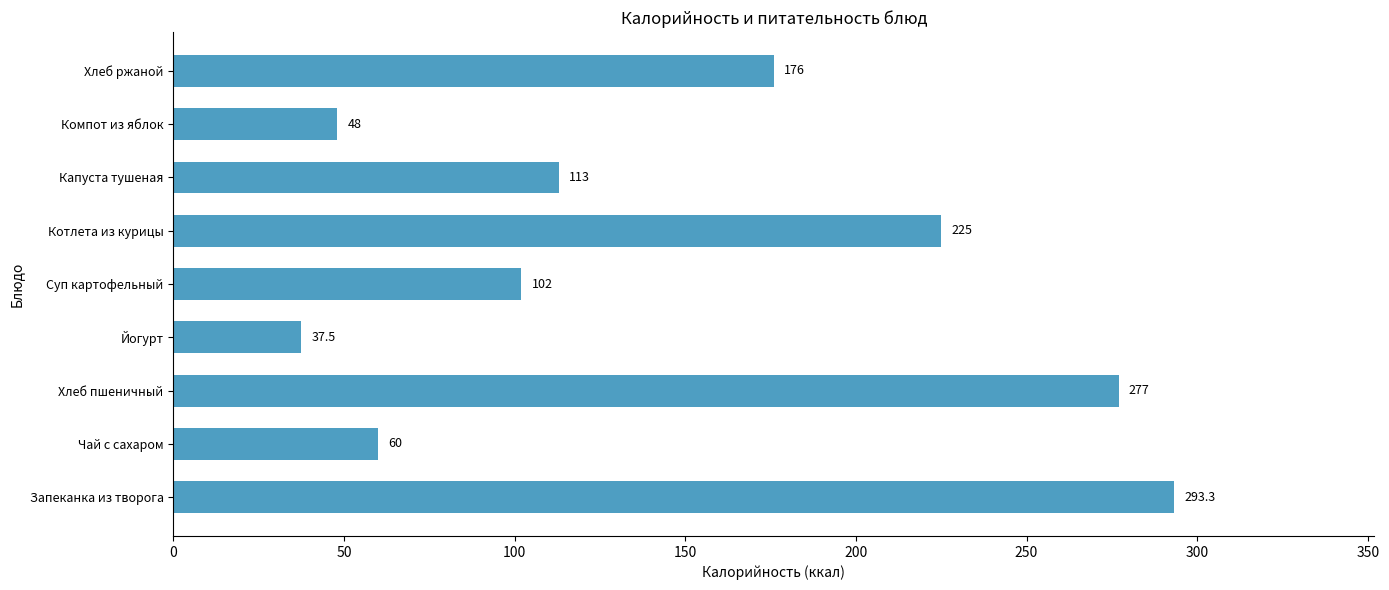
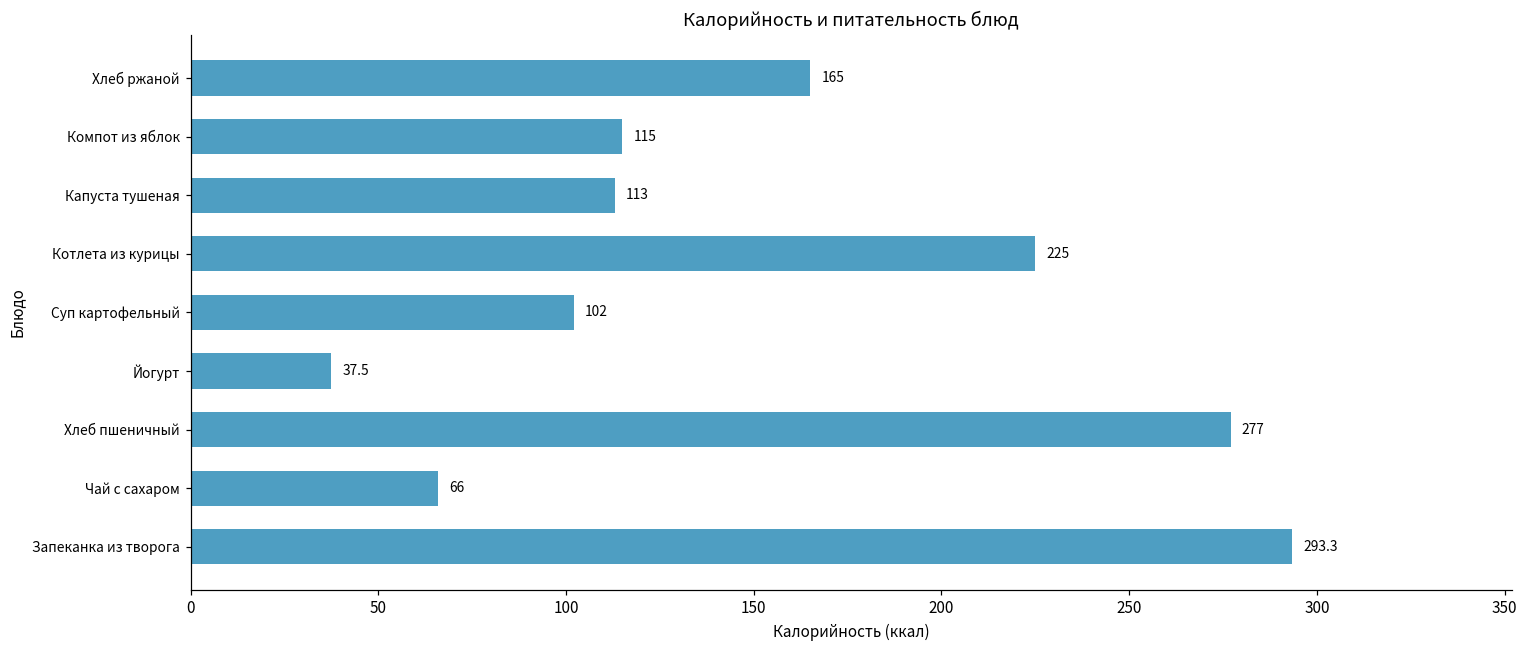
Хлеб ржаной: 176 -> 165
Компот из яблок: 48 -> 115
Чай с сахаром: 60 -> 66
